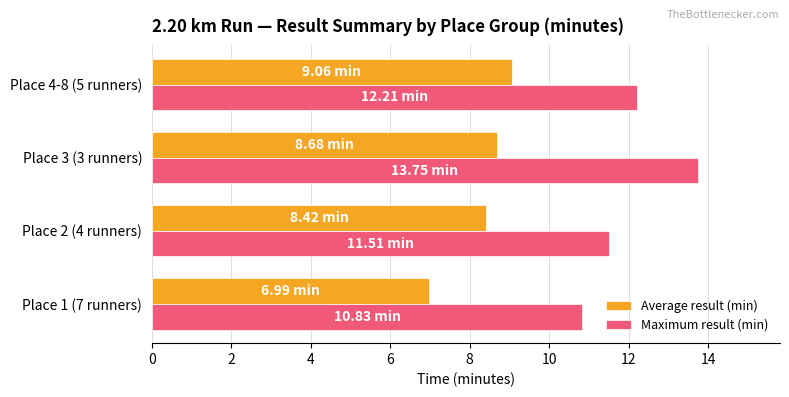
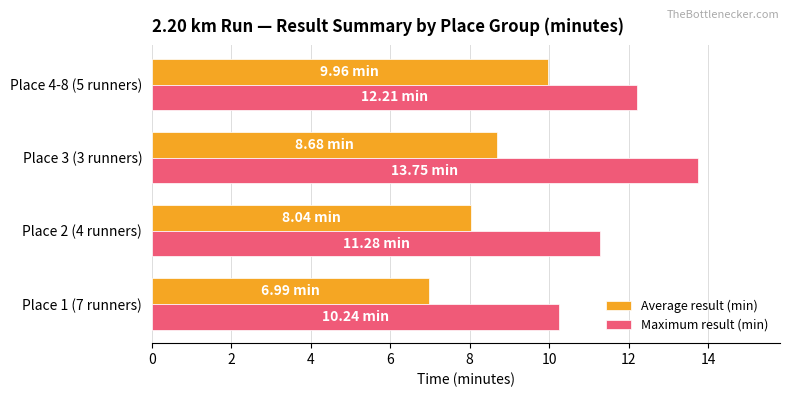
Average result (min), Place 4-8 (5 runners): 9.06 -> 9.96
Average result (min), Place 2 (4 runners): 8.42 -> 8.04
Maximum result (min), Place 2 (4 runners): 11.51 -> 11.28
Maximum result (min), Place 1 (7 runners): 10.83 -> 10.24
